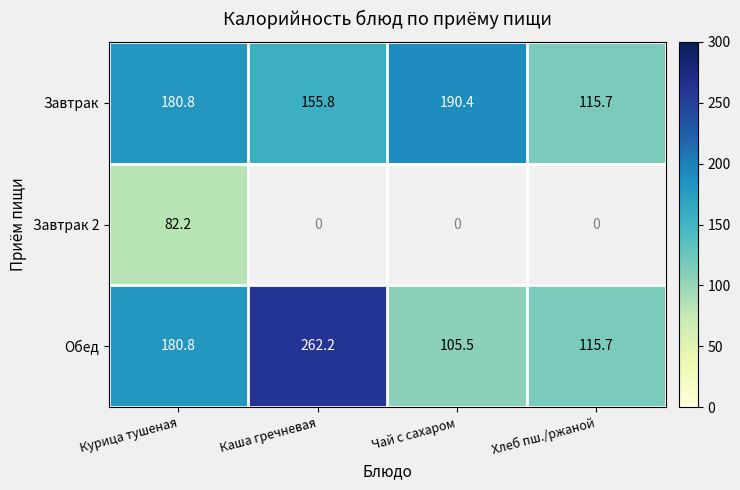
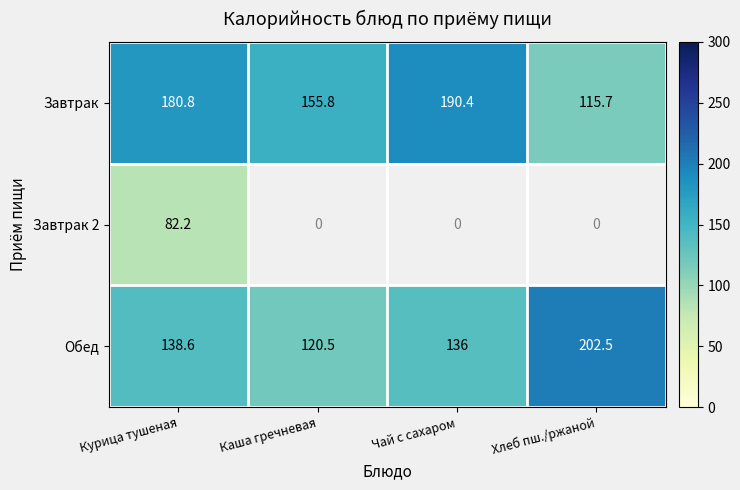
Обед, Курица тушеная: 180.8 -> 138.6
Обед, Каша гречневая: 262.2 -> 120.5
Обед, Чай с сахаром: 105.5 -> 136
Обед, Хлеб пш./ржаной: 115.7 -> 202.5
